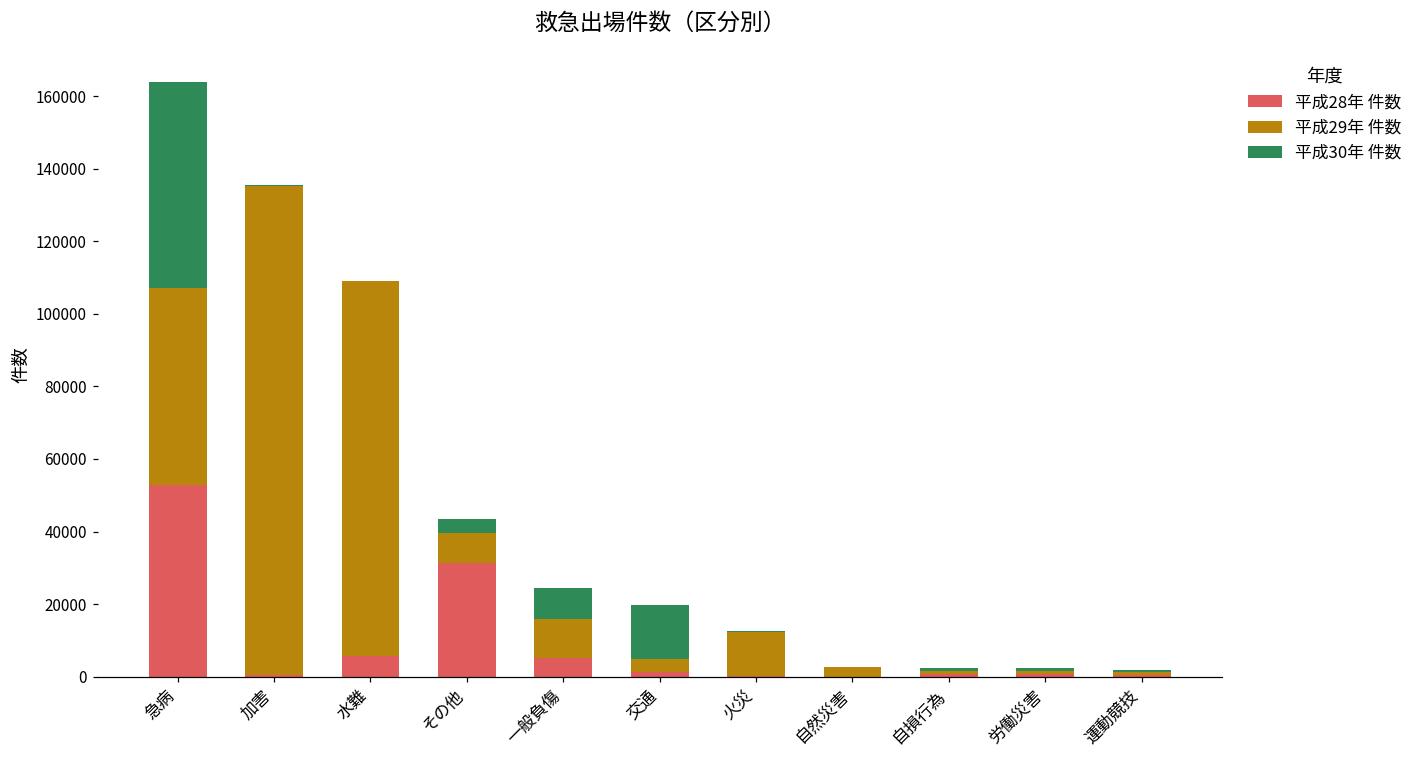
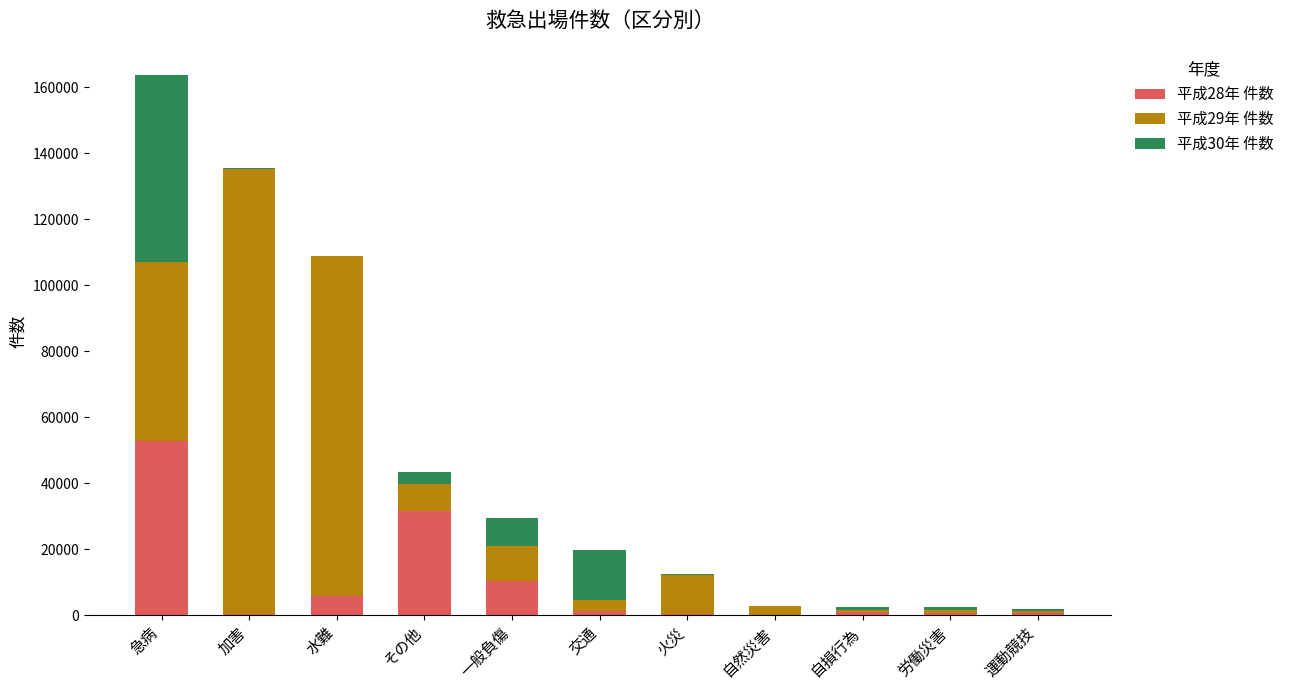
平成28年 件数, 一般負傷: 5000 -> 10000
